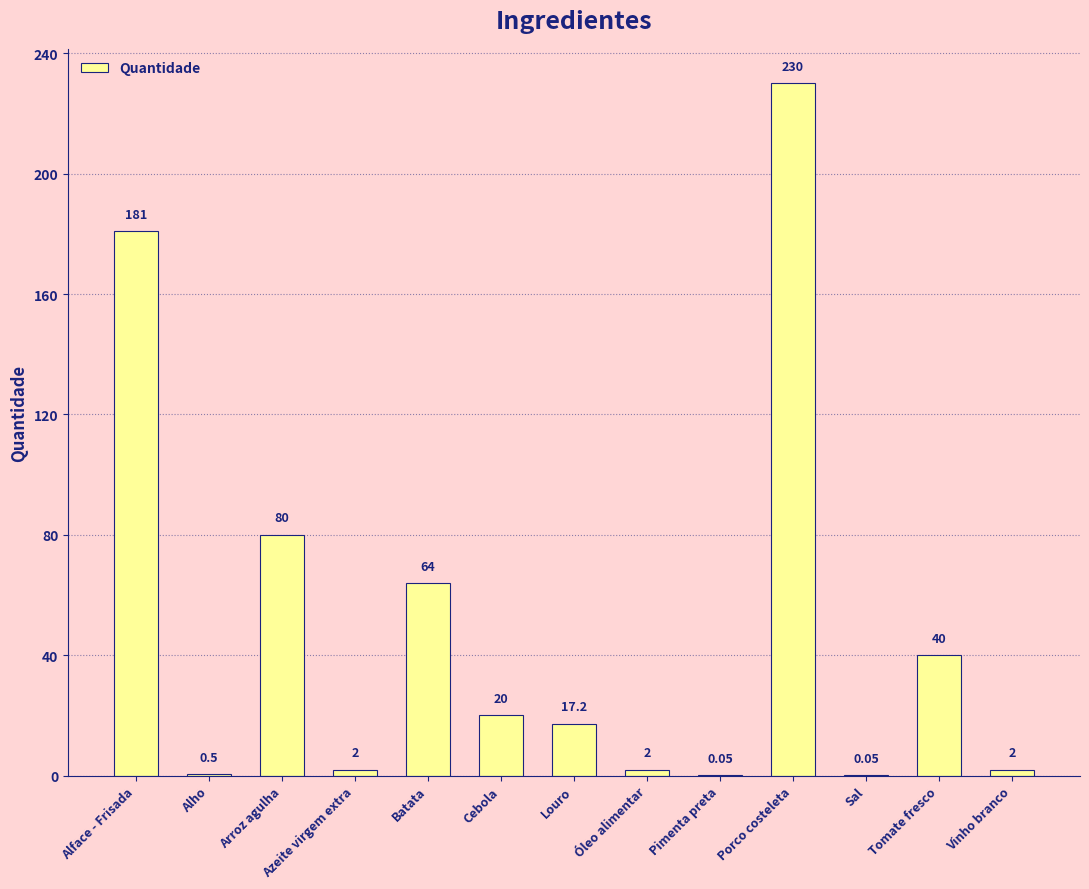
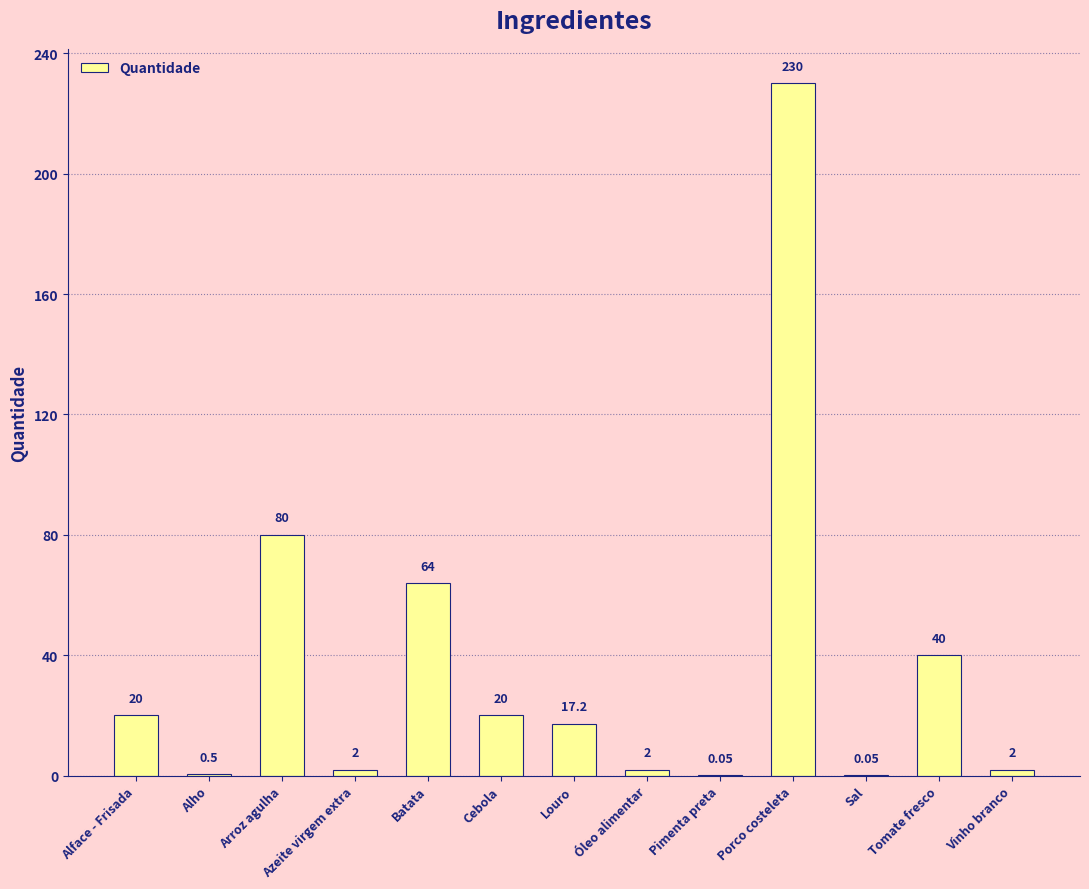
Alface - Frisada: 181 -> 20
